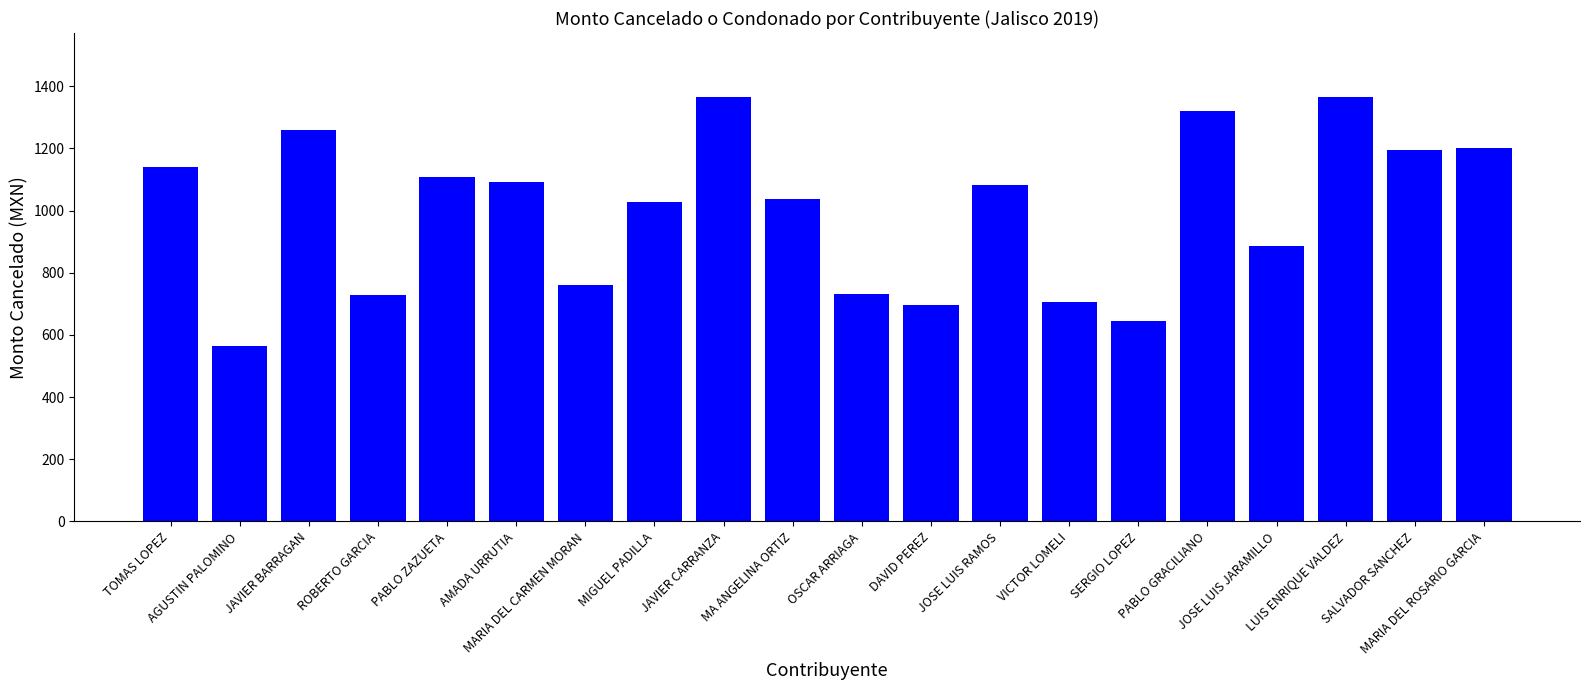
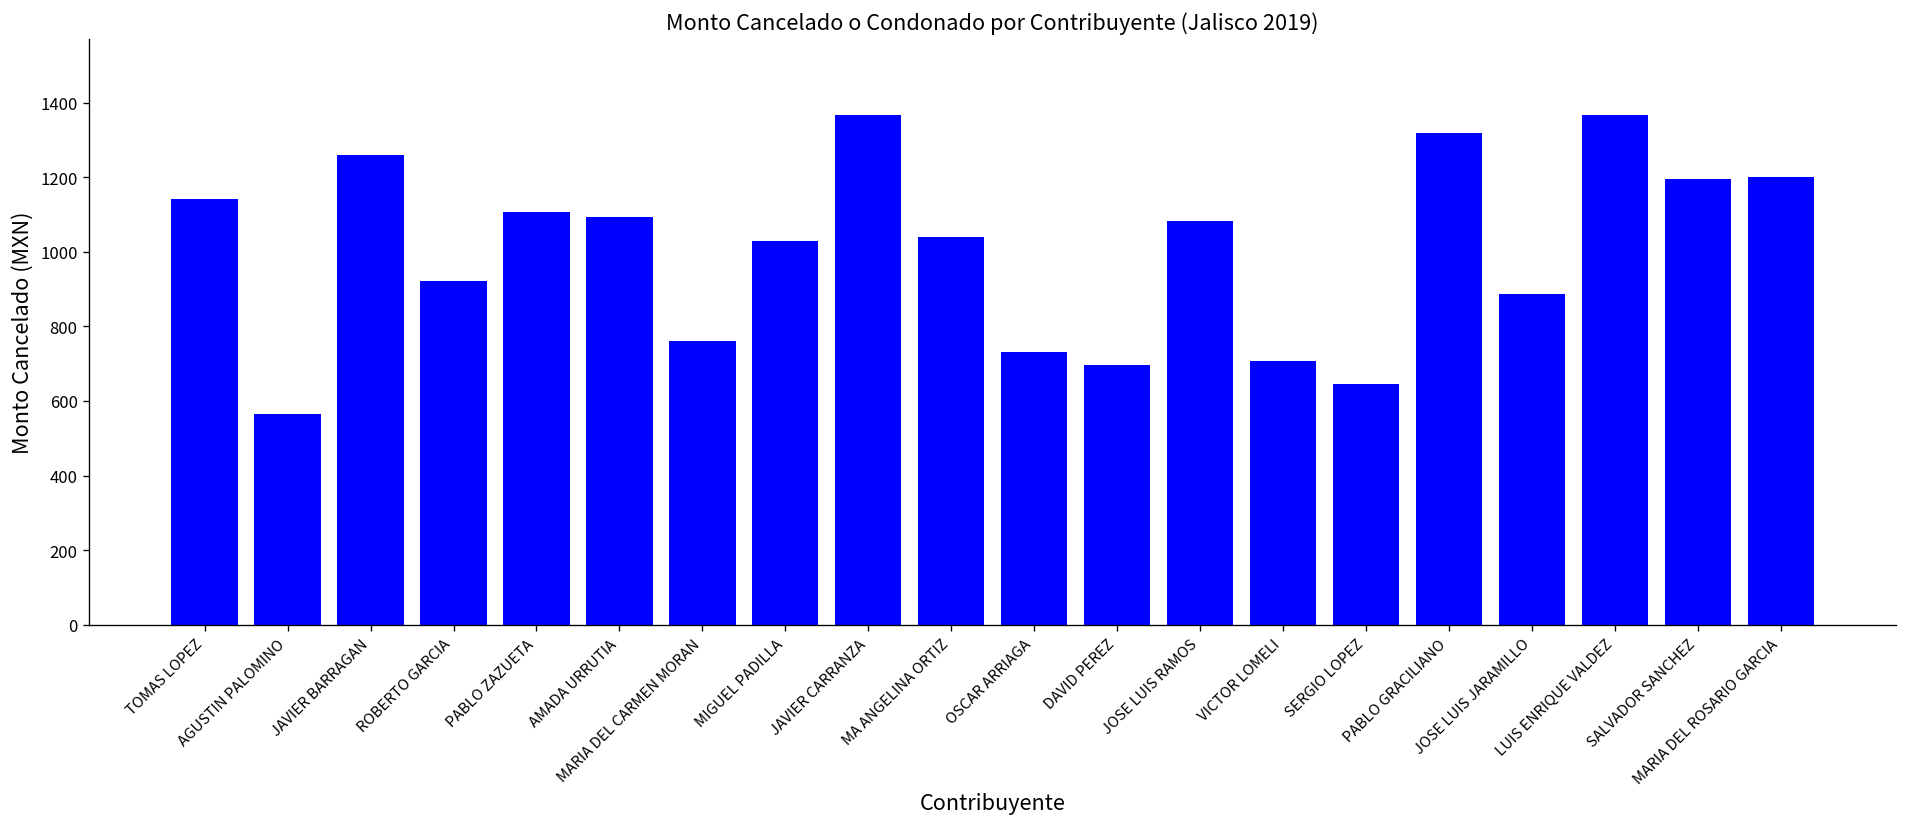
ROBERTO GARCIA: 730 -> 920
